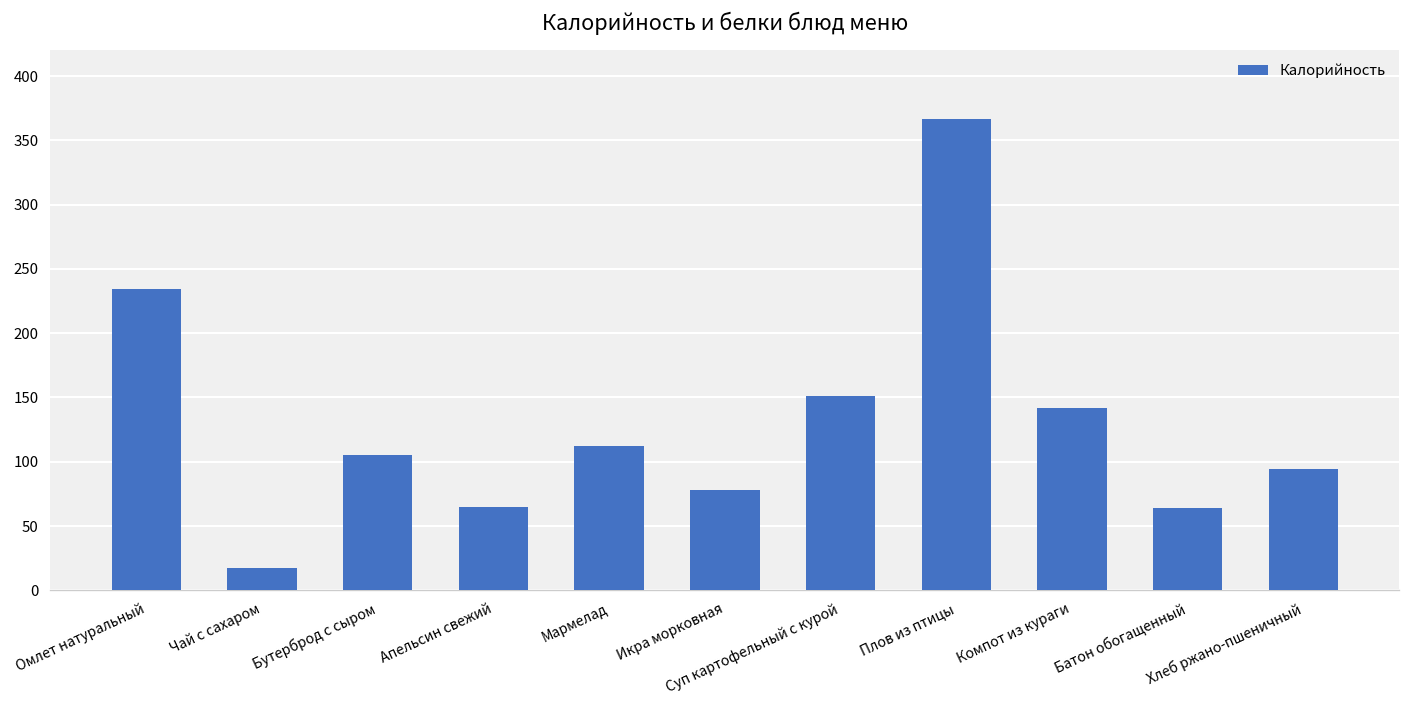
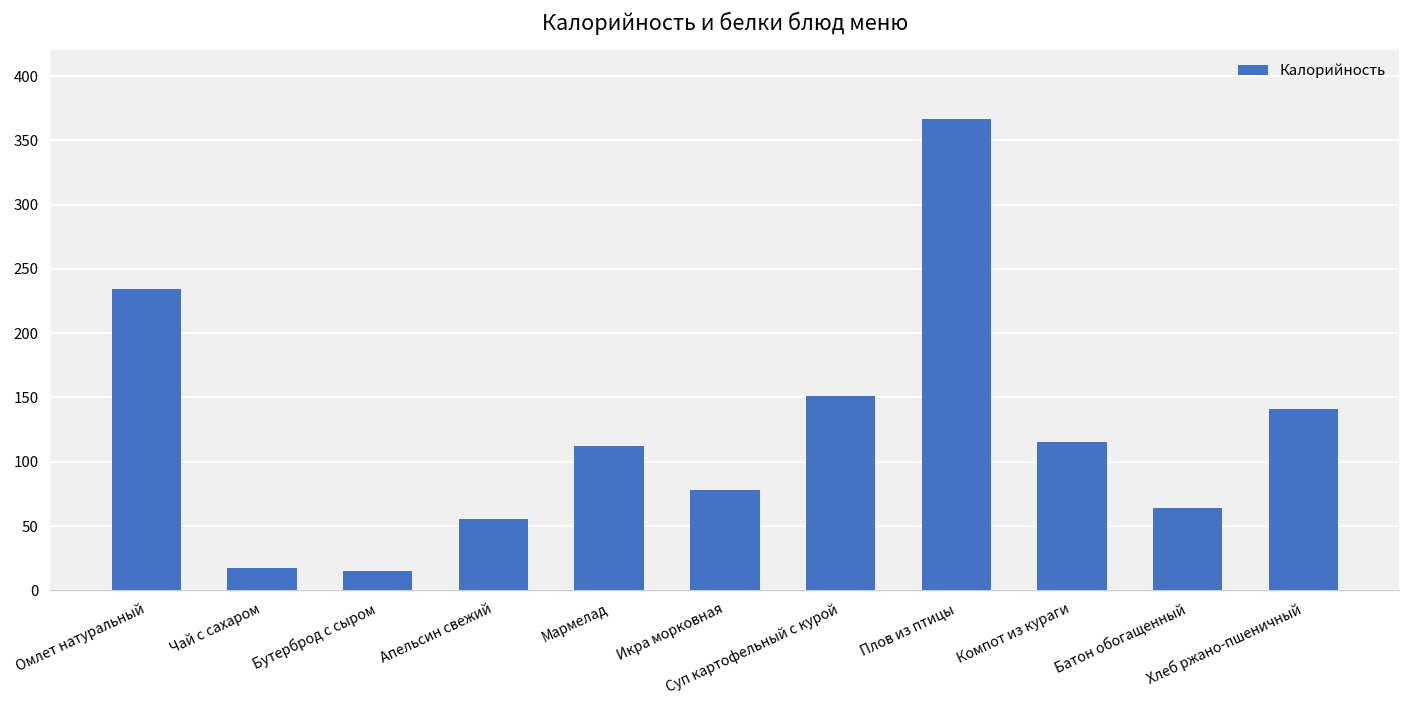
Бутерброд с сыром: 105 -> 15
Апельсин свежий: 65 -> 56
Компот из кураги: 142 -> 115
Хлеб ржано-пшеничный: 94 -> 141
